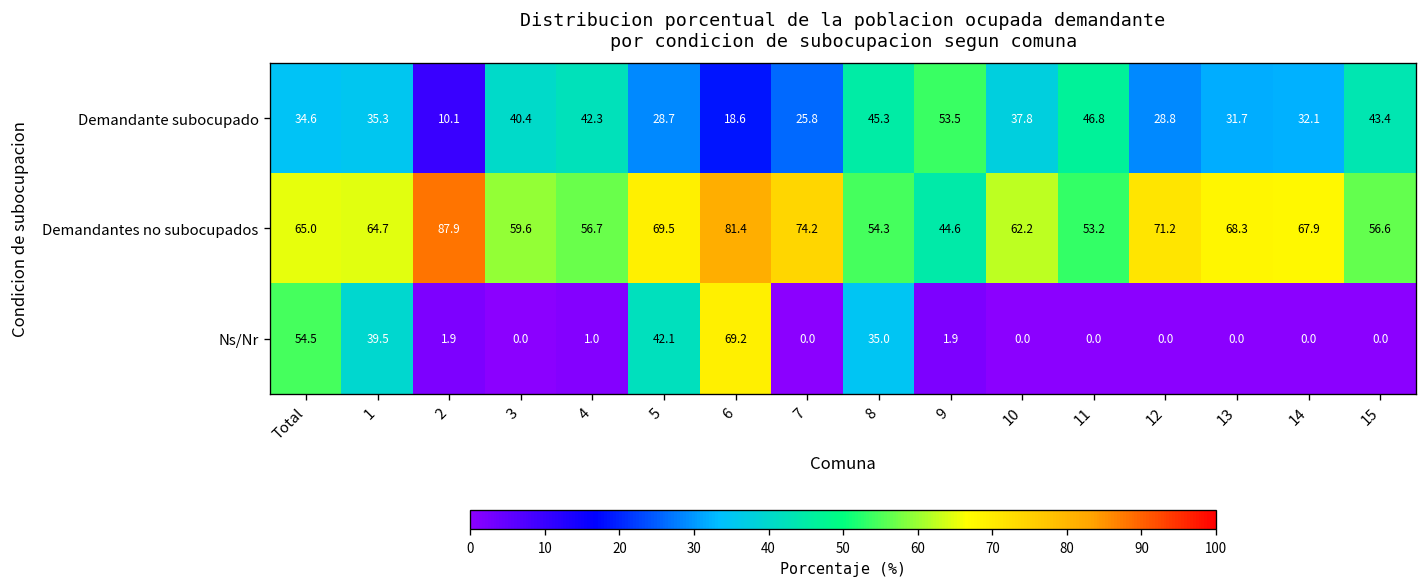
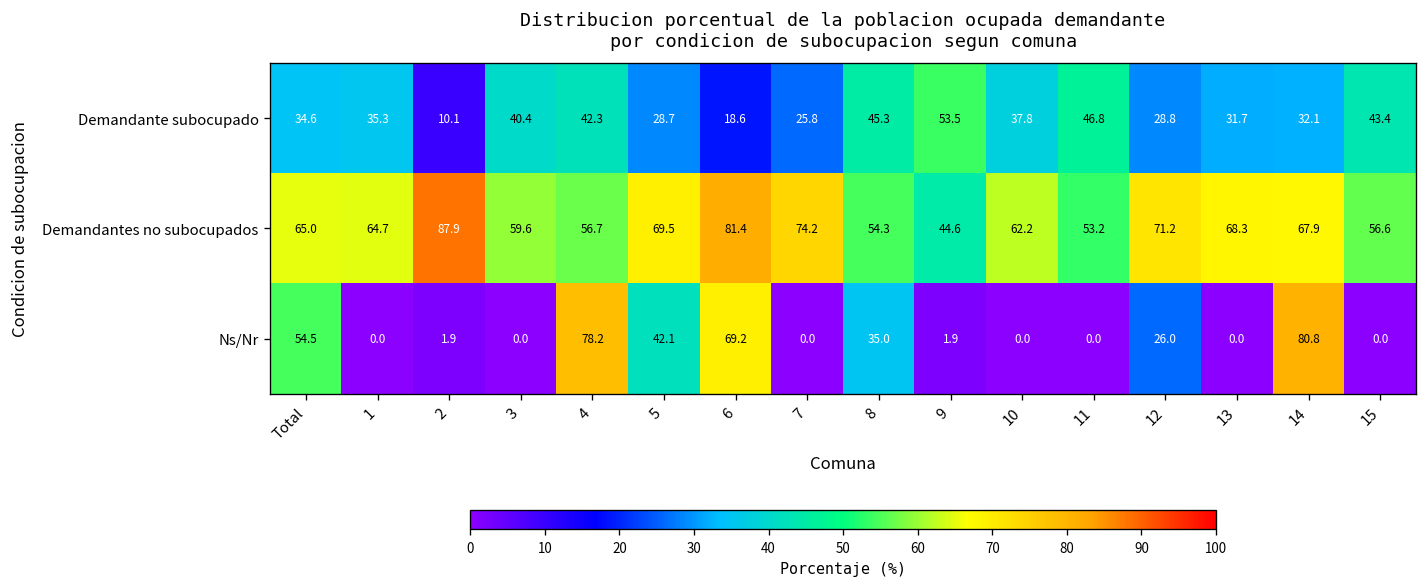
Ns/Nr, 1: 39.5 -> 0.0
Ns/Nr, 4: 1.0 -> 78.2
Ns/Nr, 12: 0.0 -> 26.0
Ns/Nr, 14: 0.0 -> 80.8
